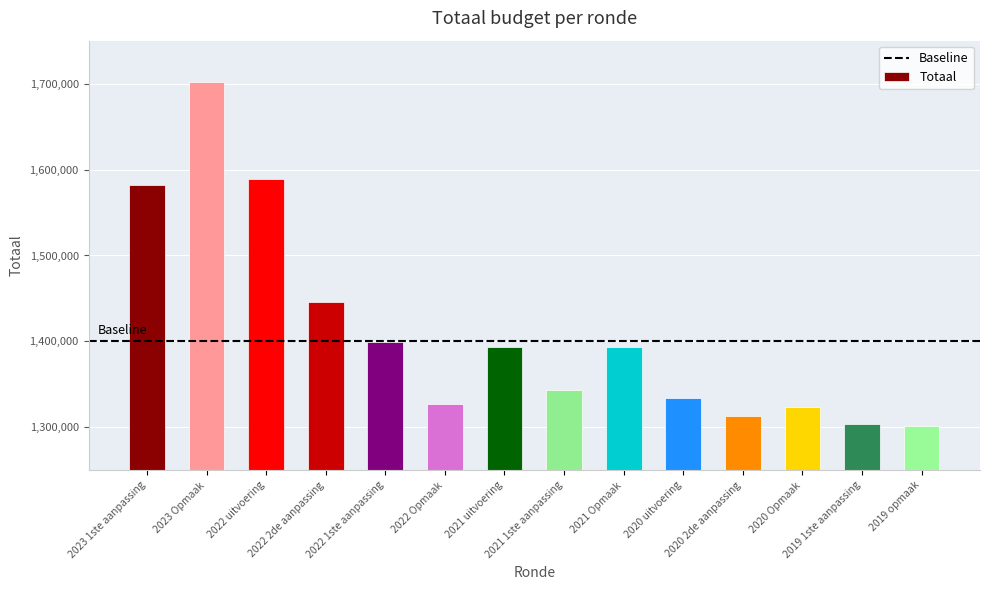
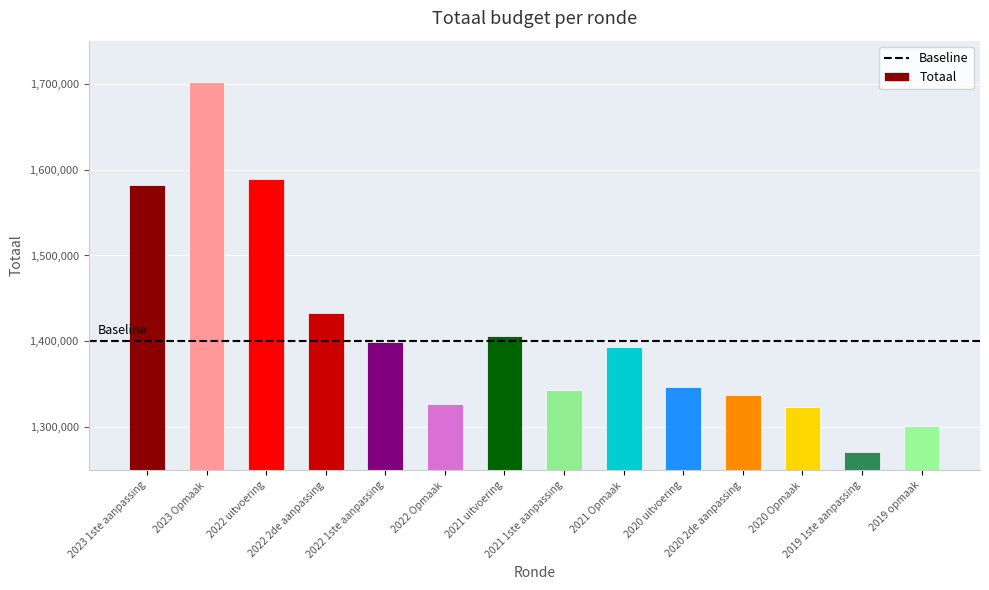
2022 2de aanpassing: 1,450,000 -> 1,430,000
2021 uitvoering: 1,390,000 -> 1,410,000
2020 uitvoering: 1,330,000 -> 1,350,000
2020 2de aanpassing: 1,310,000 -> 1,340,000
2019 1ste aanpassing: 1,300,000 -> 1,270,000
